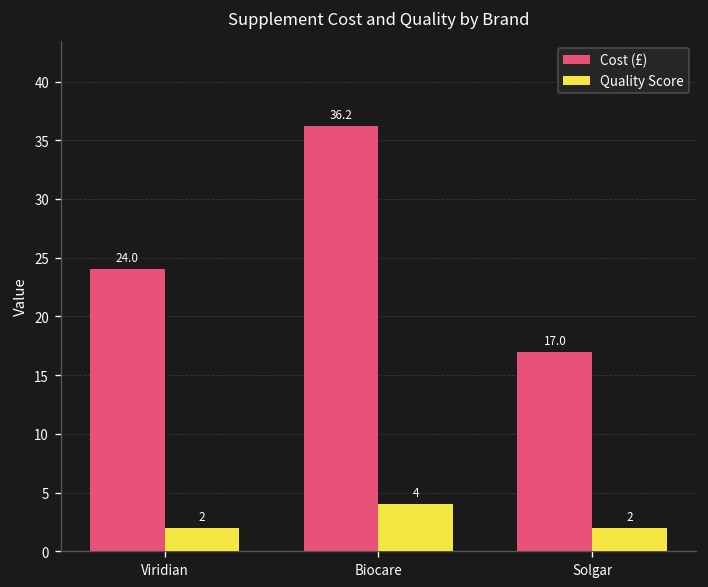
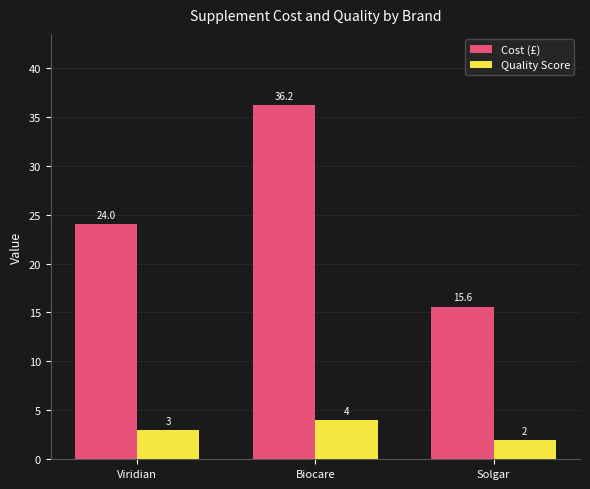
Quality Score, Viridian: 2 -> 3
Cost (£), Solgar: 17.0 -> 15.6
